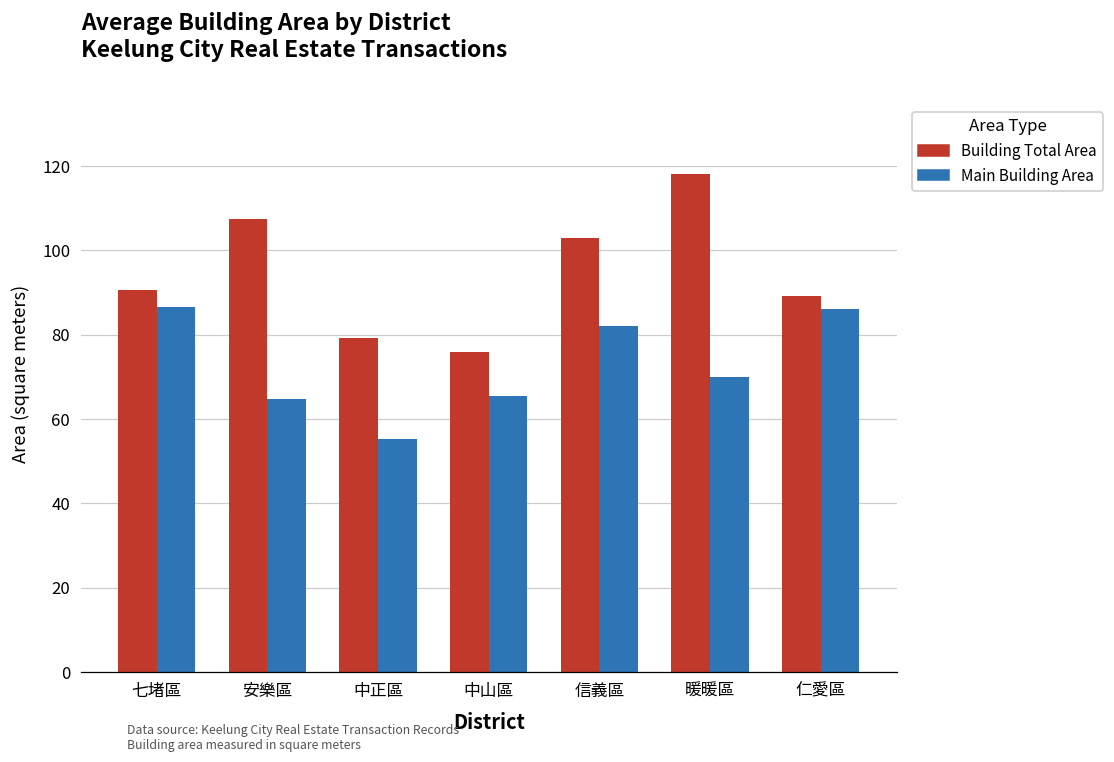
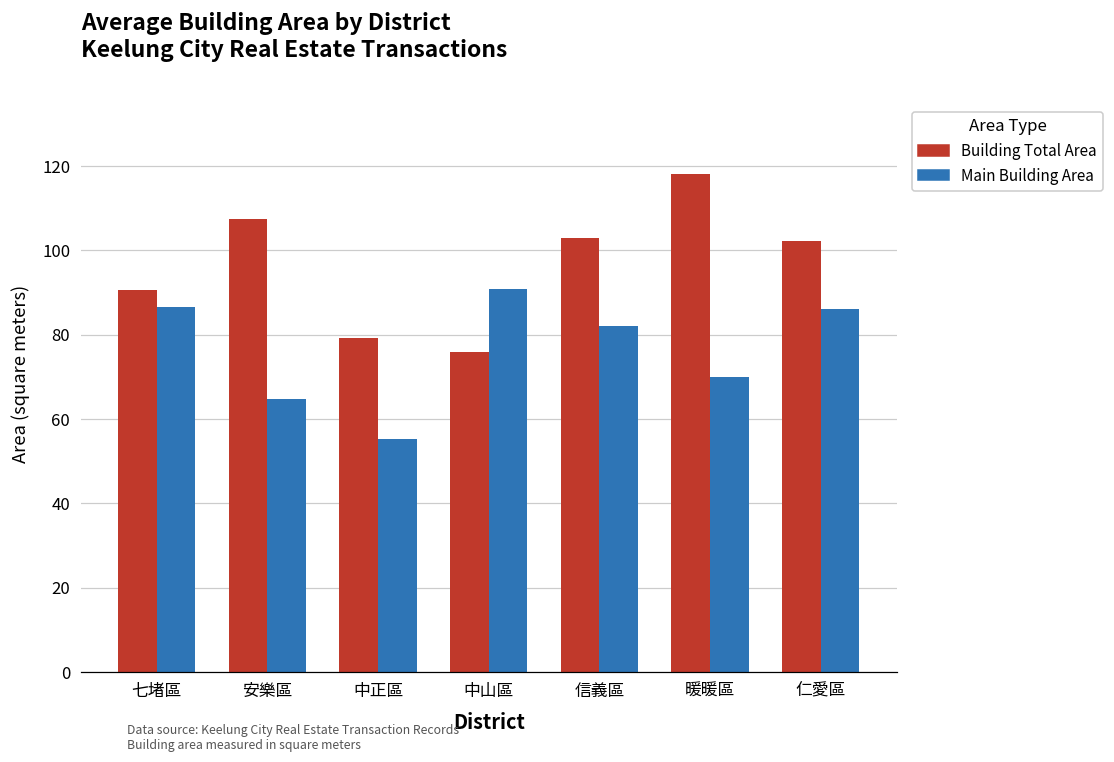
Main Building Area, 中山區: 66 -> 91
Building Total Area, 仁愛區: 89 -> 102
